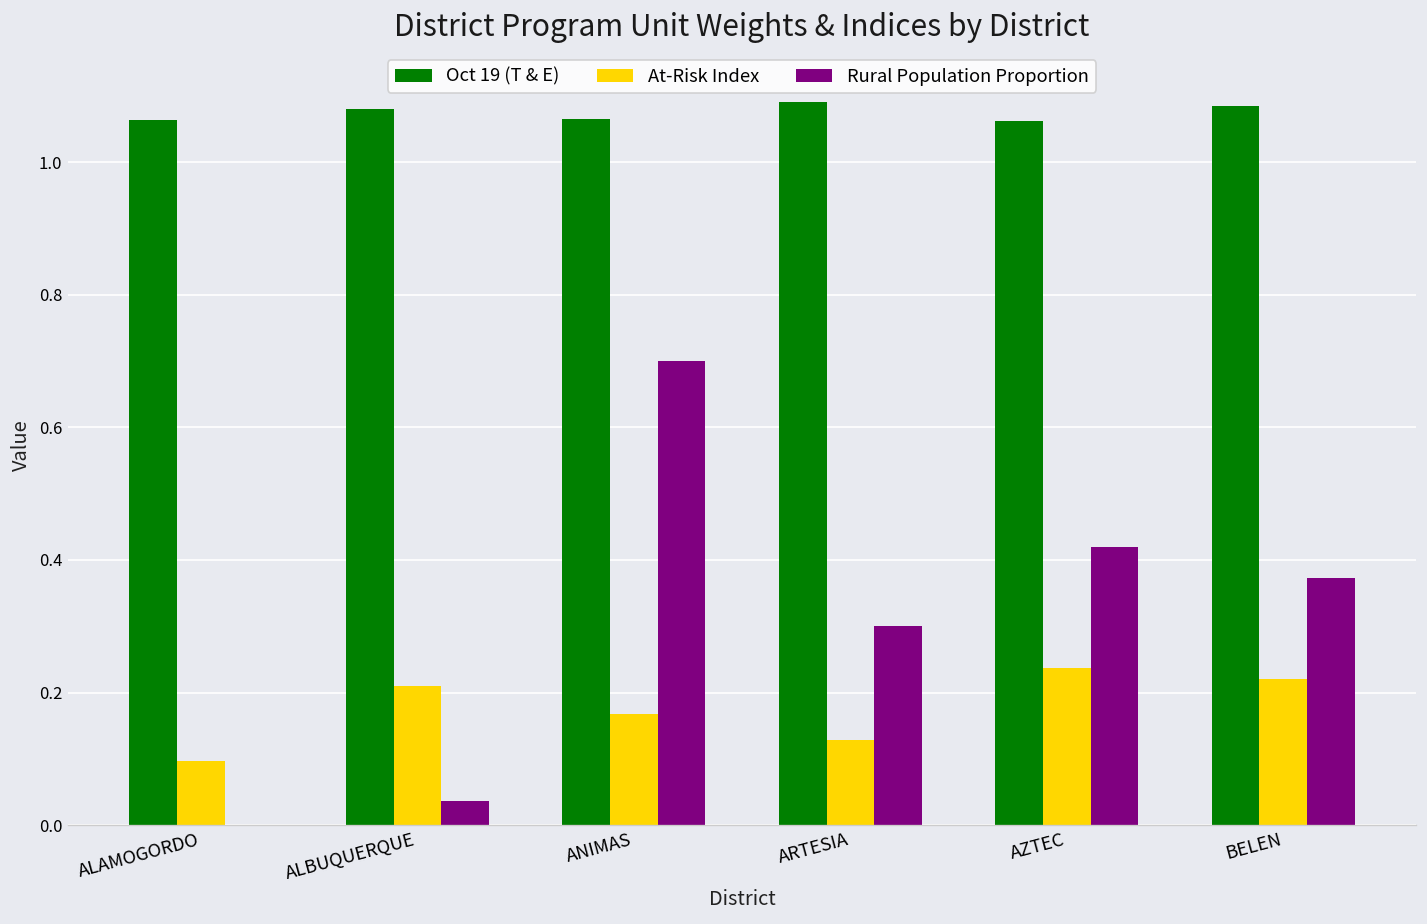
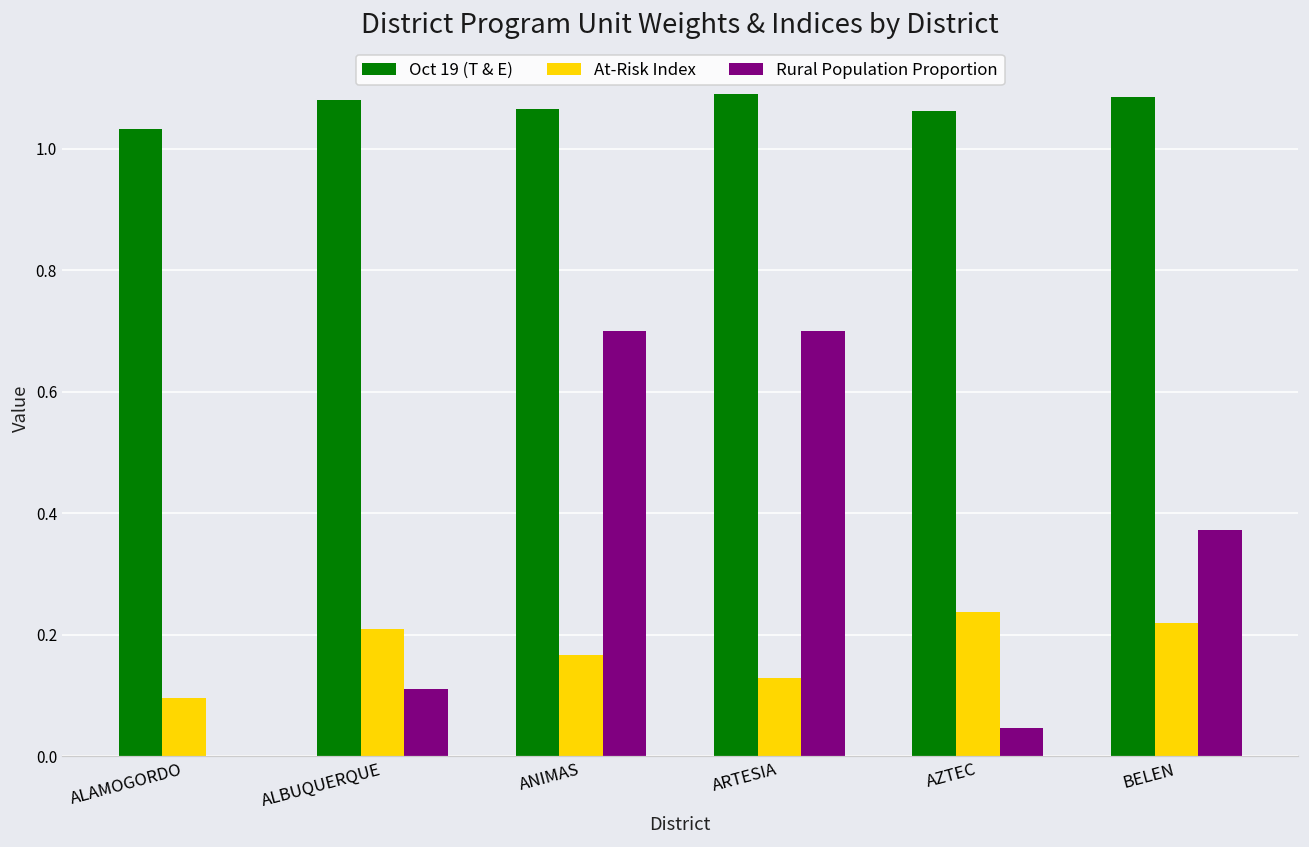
Oct 19 (T & E), ALAMOGORDO: 1.06 -> 1.03
Rural Population Proportion, ALBUQUERQUE: 0.04 -> 0.11
Rural Population Proportion, ARTESIA: 0.3 -> 0.7
Rural Population Proportion, AZTEC: 0.42 -> 0.05
